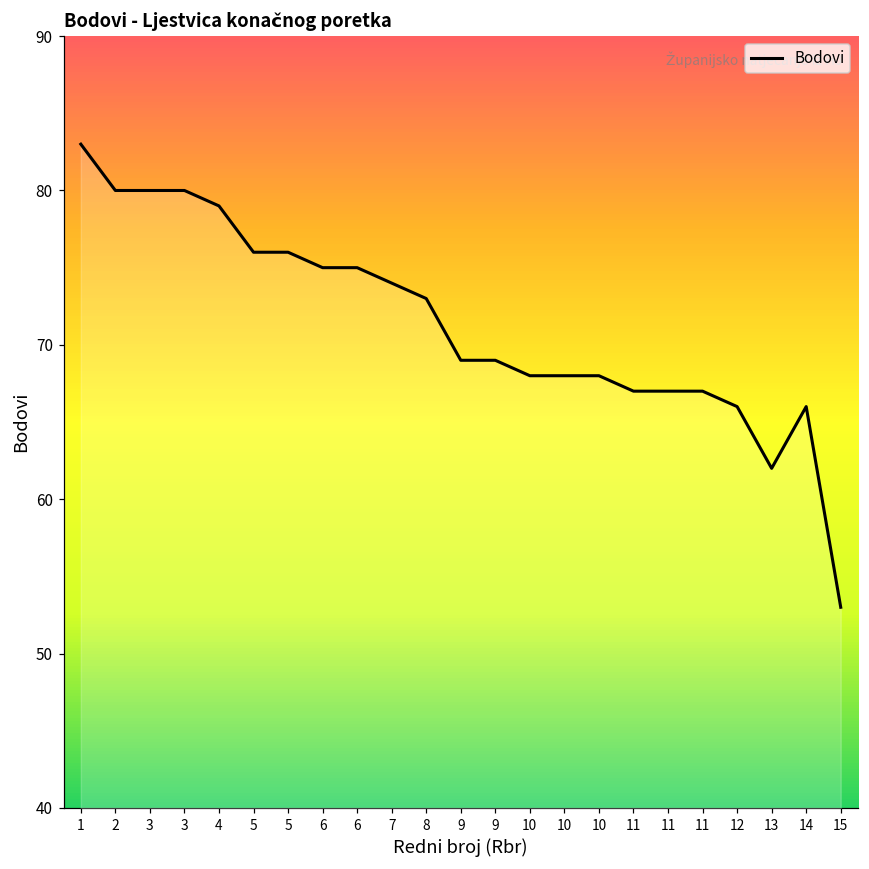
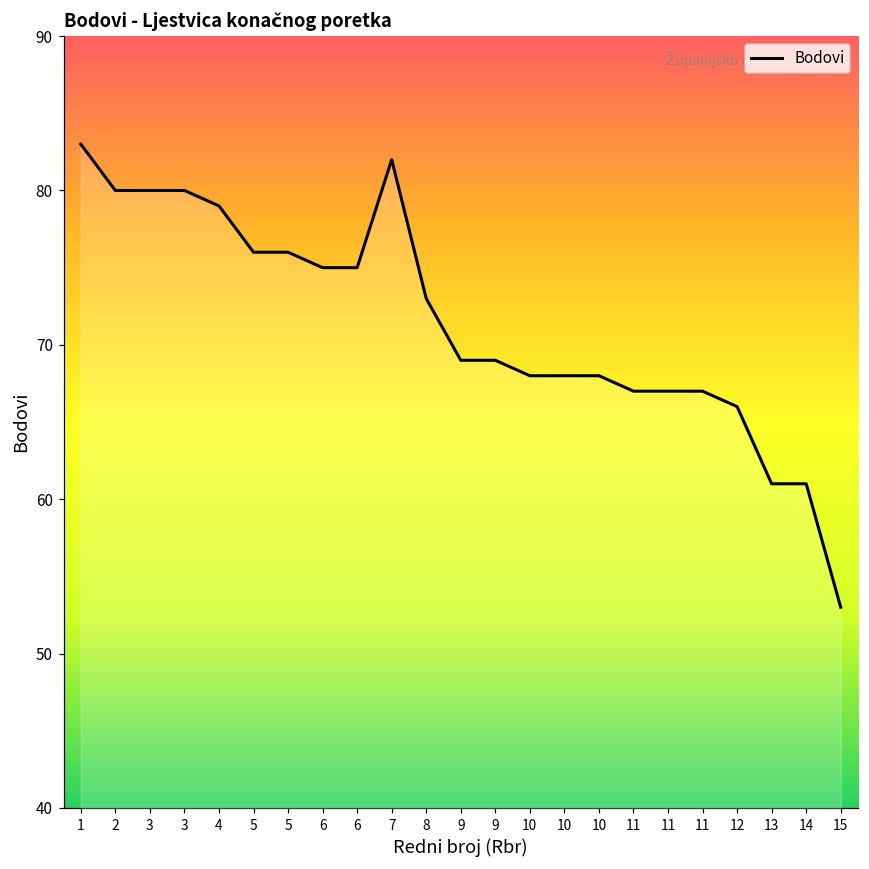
7: 74 -> 82
13: 62 -> 61
14: 66 -> 61
